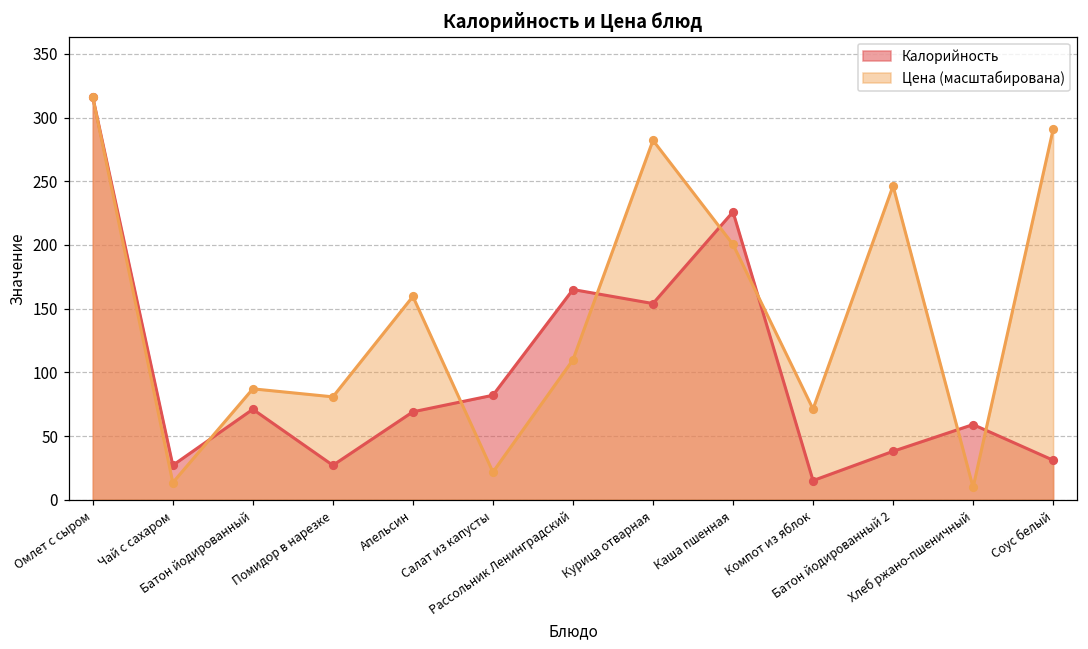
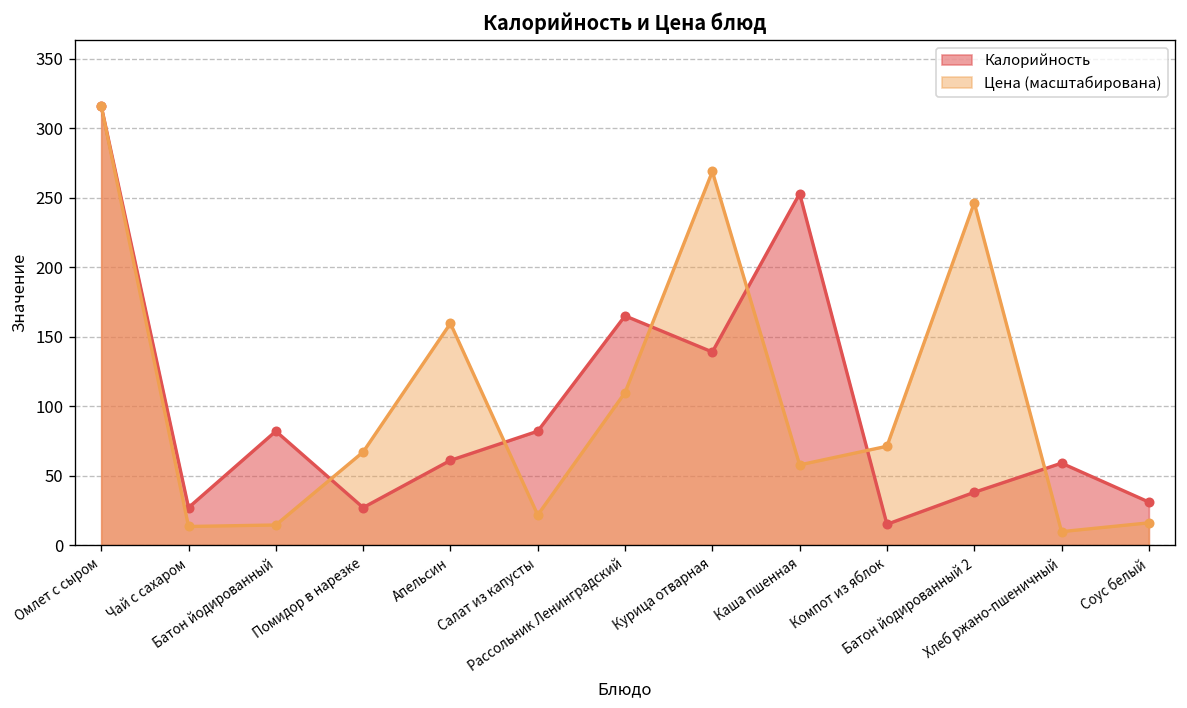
Калорийность, Батон йодированный: 71 -> 82
Цена (масштабирована), Батон йодированный: 87 -> 14
Цена (масштабирована), Помидор в нарезке: 81 -> 67
Калорийность, Апельсин: 69 -> 61
Калорийность, Курица отварная: 154 -> 139
Цена (масштабирована), Курица отварная: 282 -> 269
Калорийность, Каша пшенная: 226 -> 253
Цена (масштабирована), Каша пшенная: 200 -> 58
Цена (масштабирована), Соус белый: 291 -> 16
